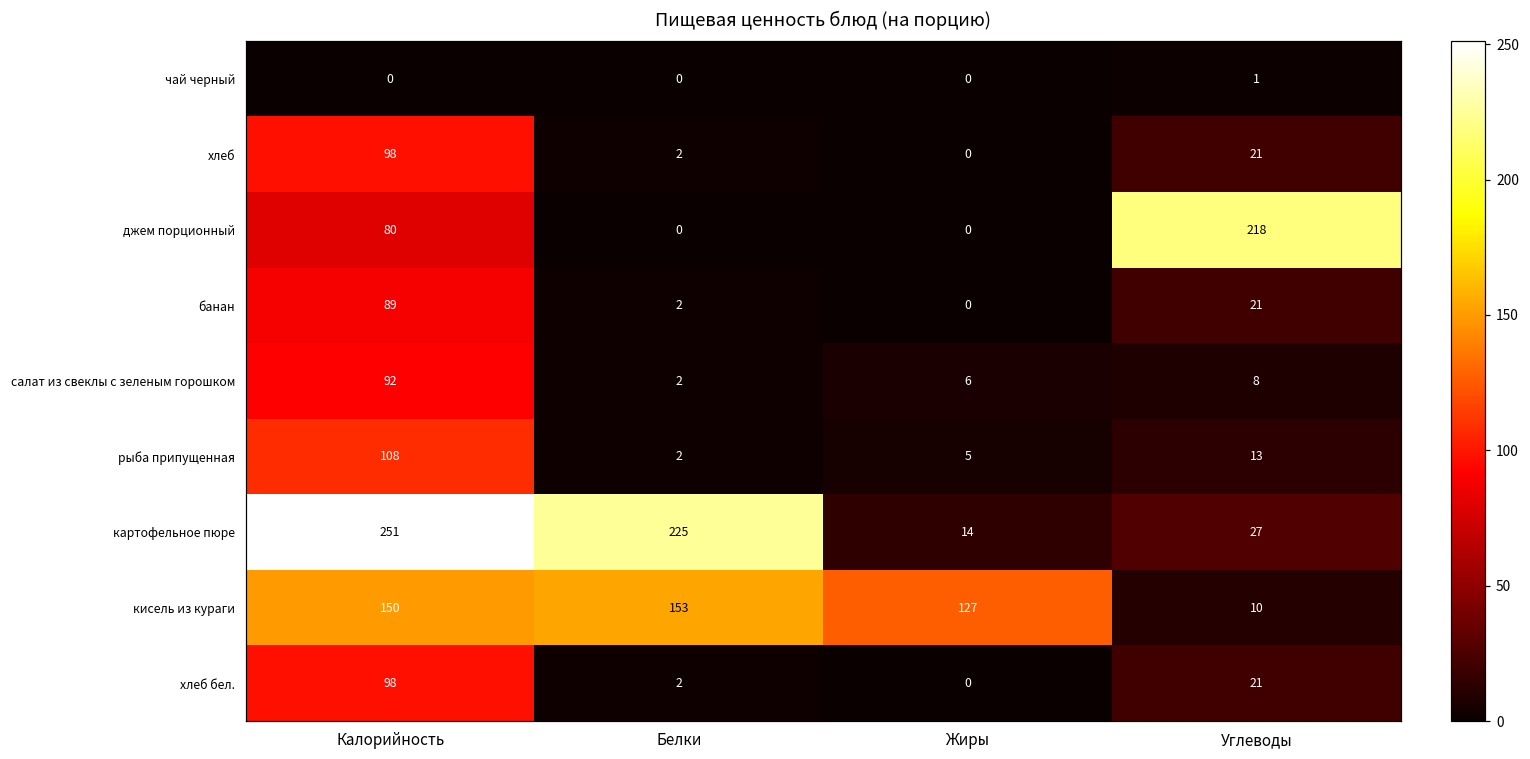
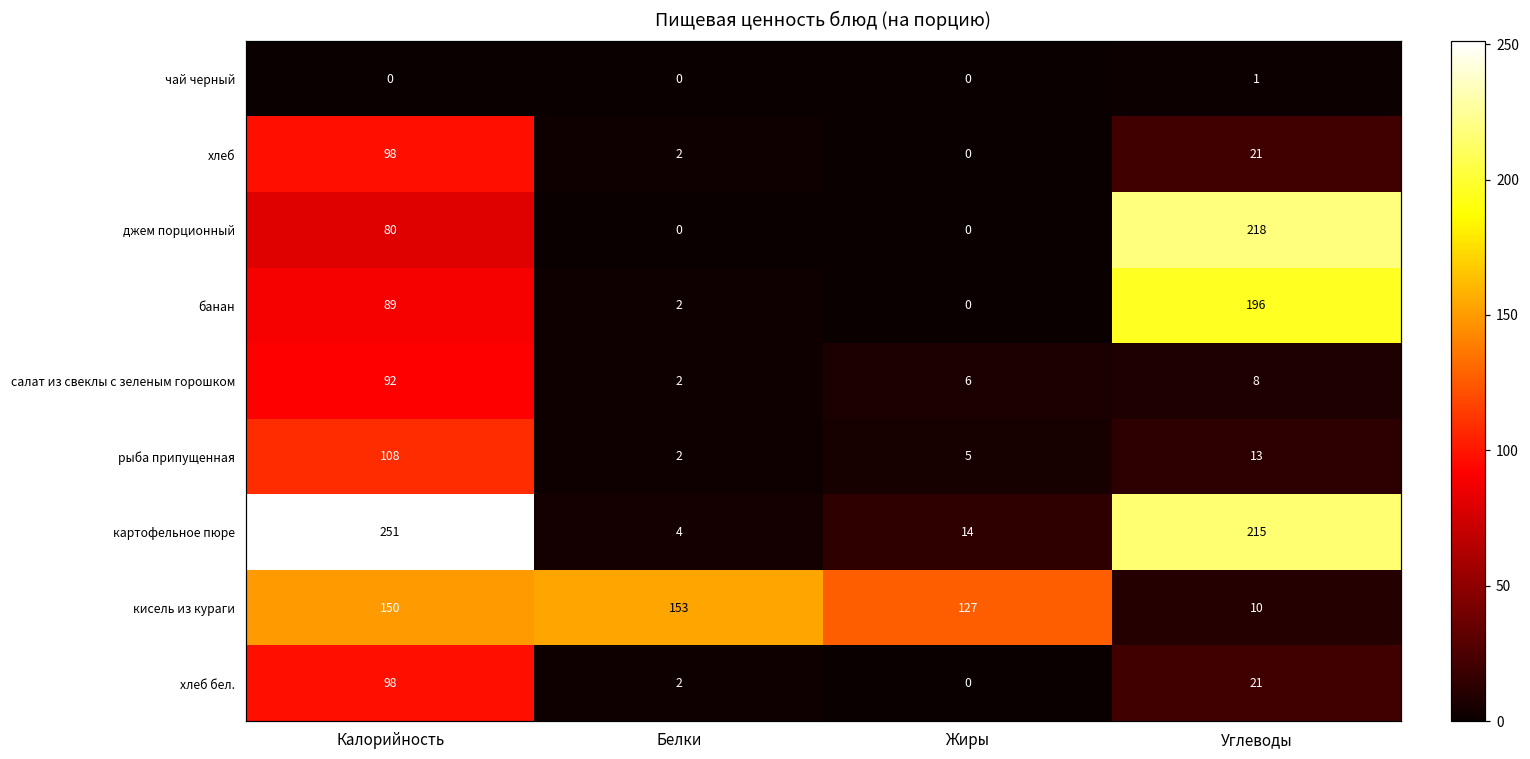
банан, Углеводы: 21 -> 196
картофельное пюре, Белки: 225 -> 4
картофельное пюре, Углеводы: 27 -> 215
